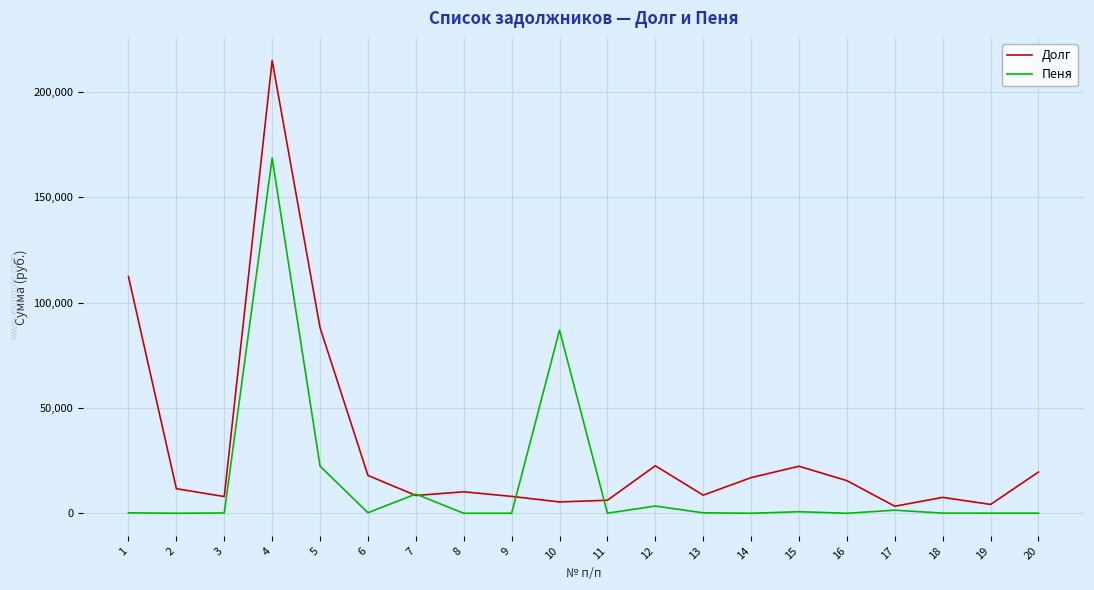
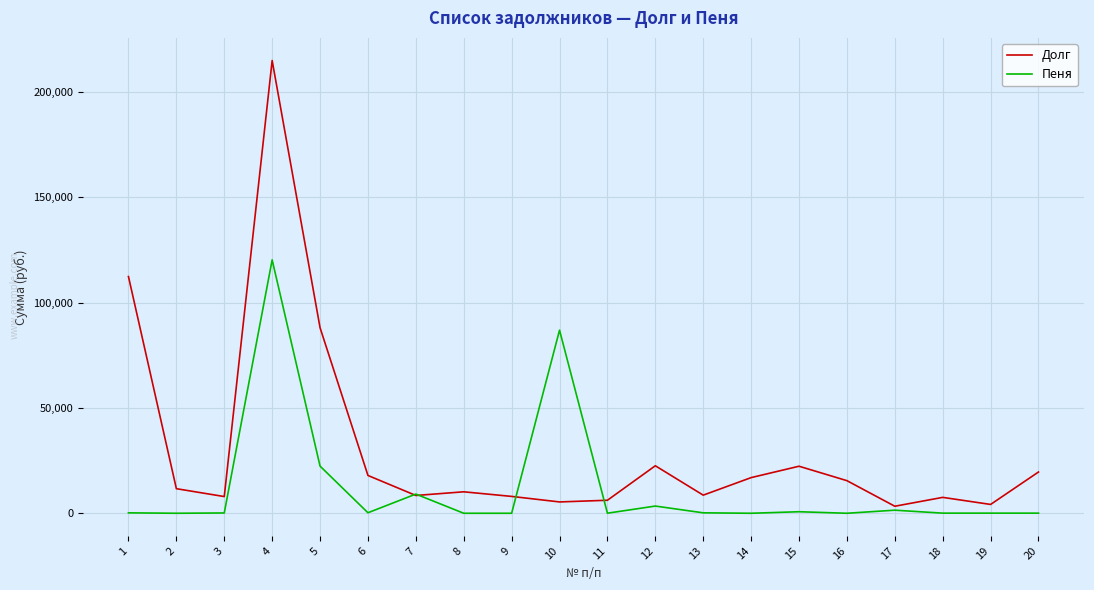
Пеня, 4: 169,000 -> 120,000
